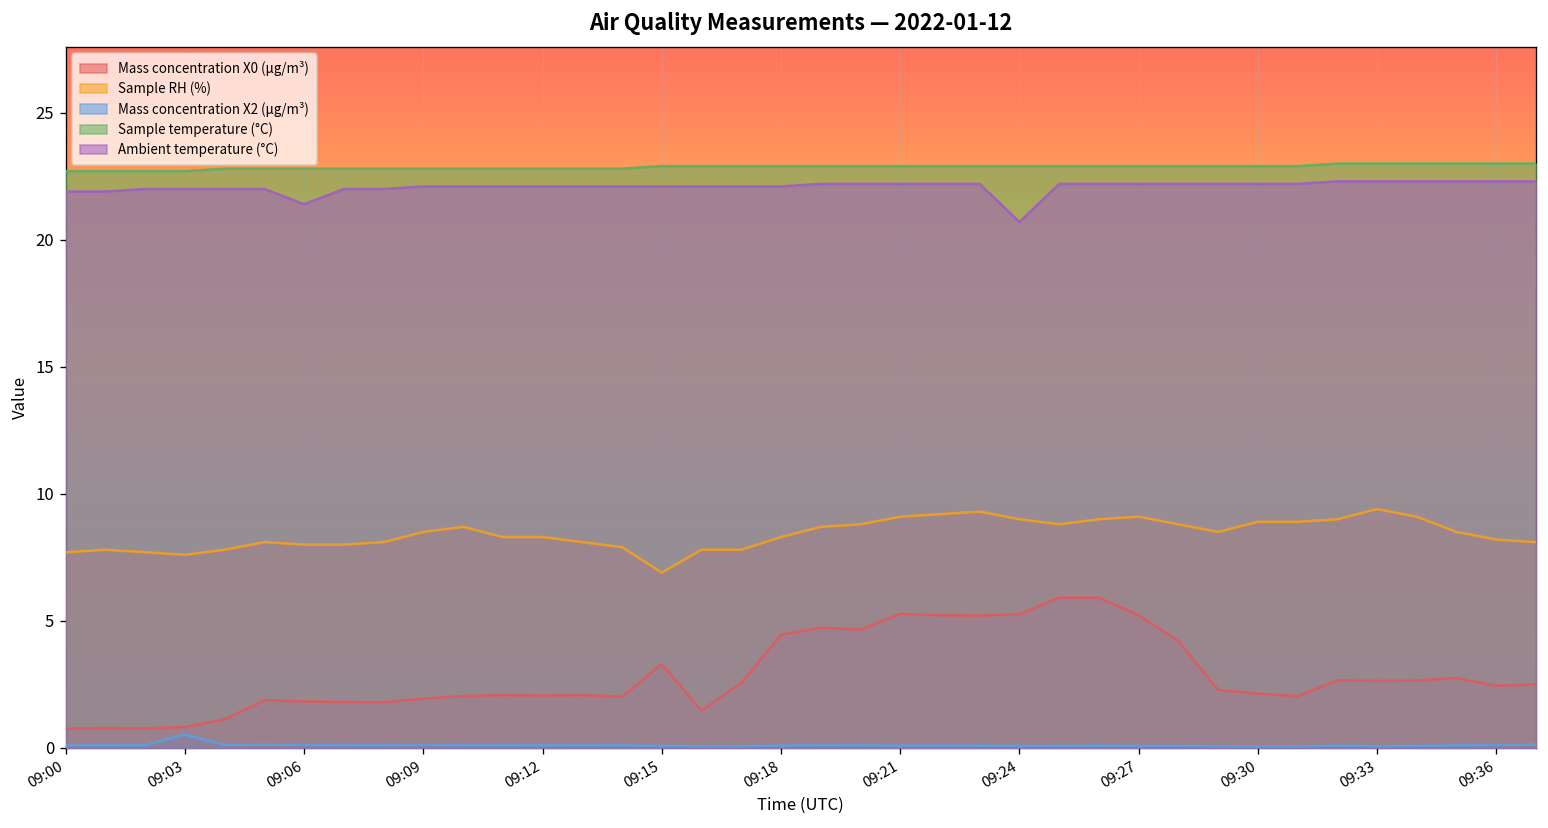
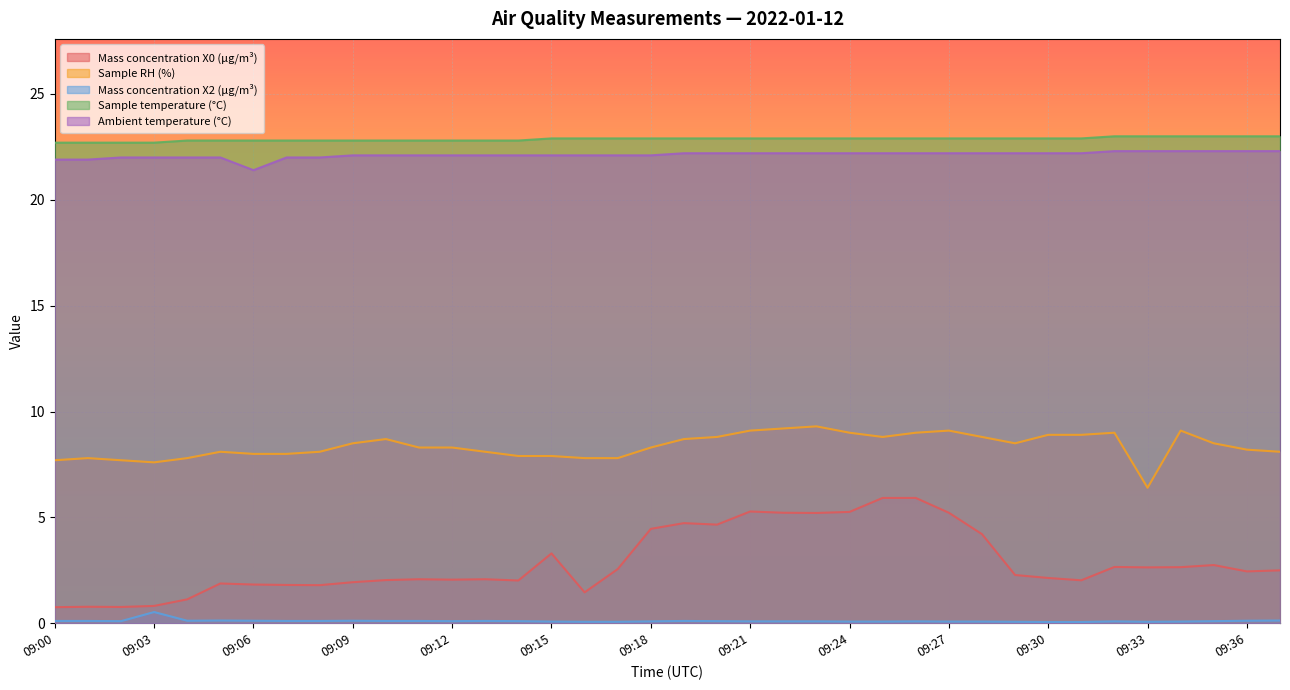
Sample RH (%), 09:15: 6.9 -> 7.9
Ambient temperature (°C), 09:24: 20.7 -> 22.2
Sample RH (%), 09:33: 9.4 -> 6.4
